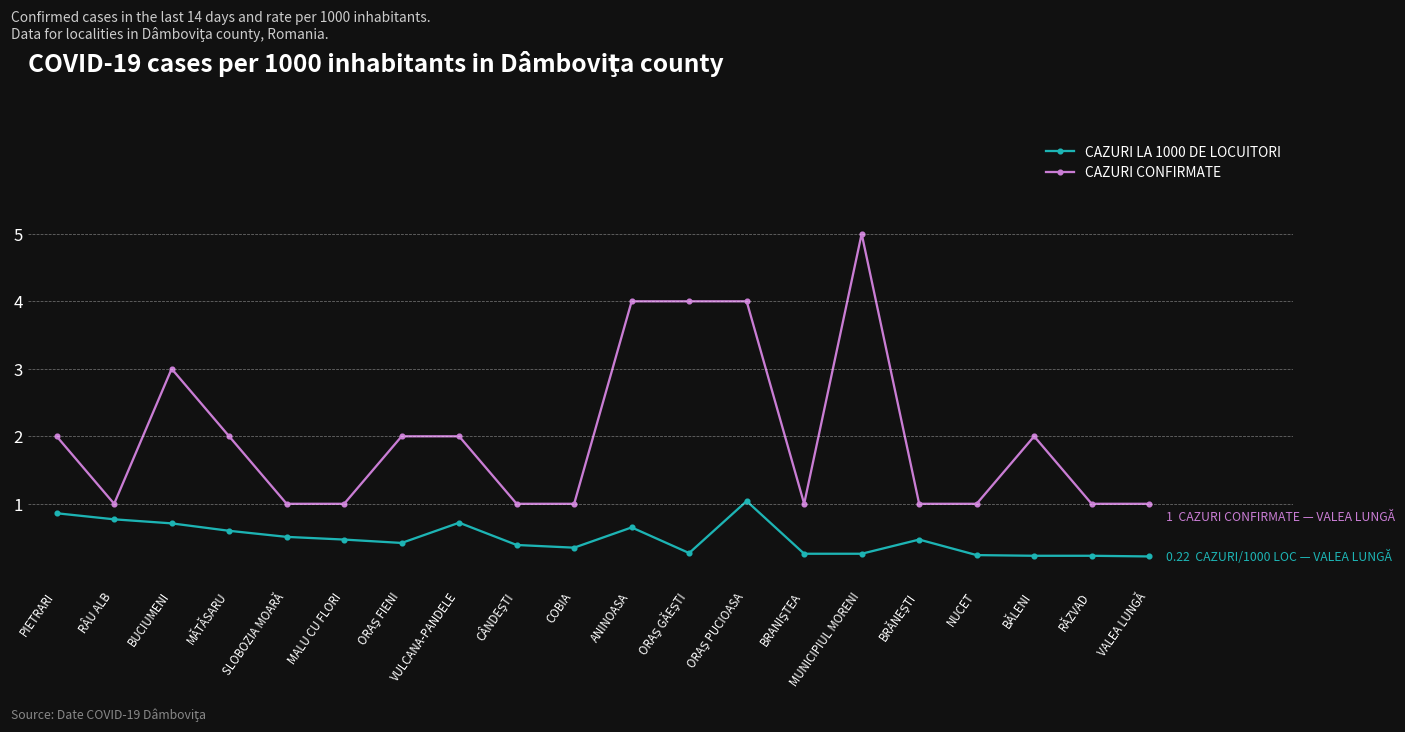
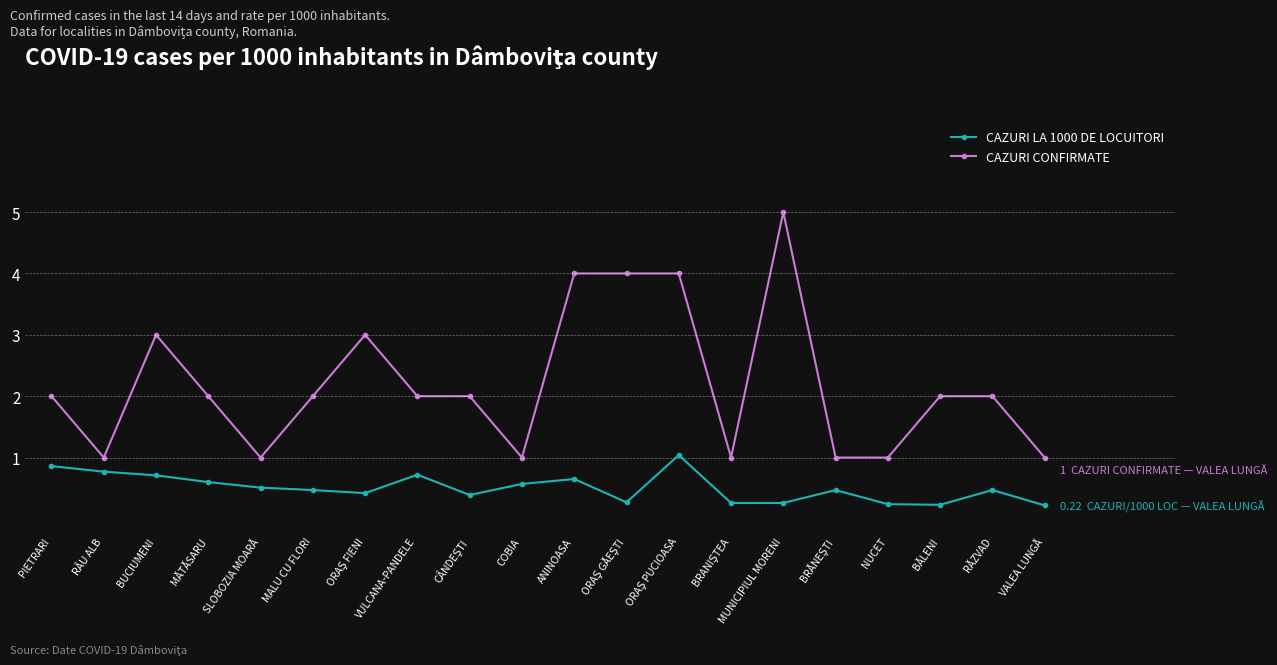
CAZURI CONFIRMATE, MALU CU FLORI: 1 -> 2
CAZURI CONFIRMATE, ORAŞ FIENI: 2 -> 3
CAZURI CONFIRMATE, CÂNDEŞTI: 1 -> 2
CAZURI LA 1000 DE LOCUITORI, COBIA: 0.4 -> 0.6
CAZURI LA 1000 DE LOCUITORI, RĂZVAD: 0.2 -> 0.5
CAZURI CONFIRMATE, RĂZVAD: 1 -> 2
